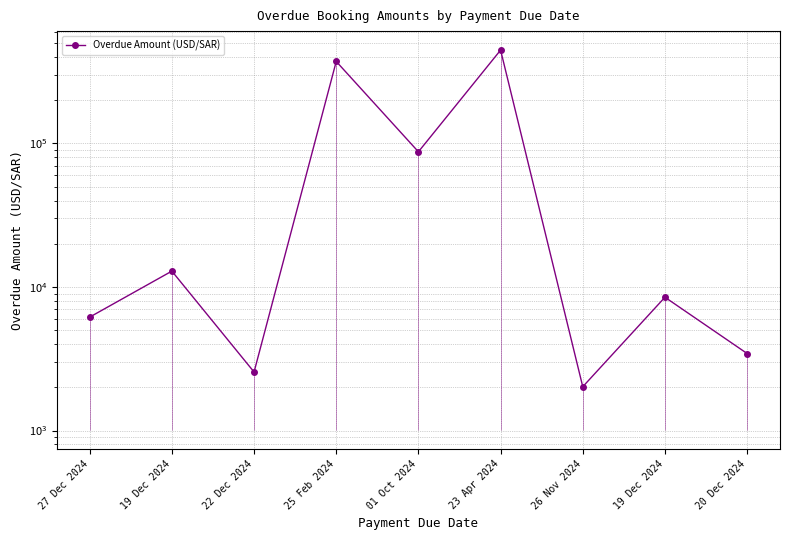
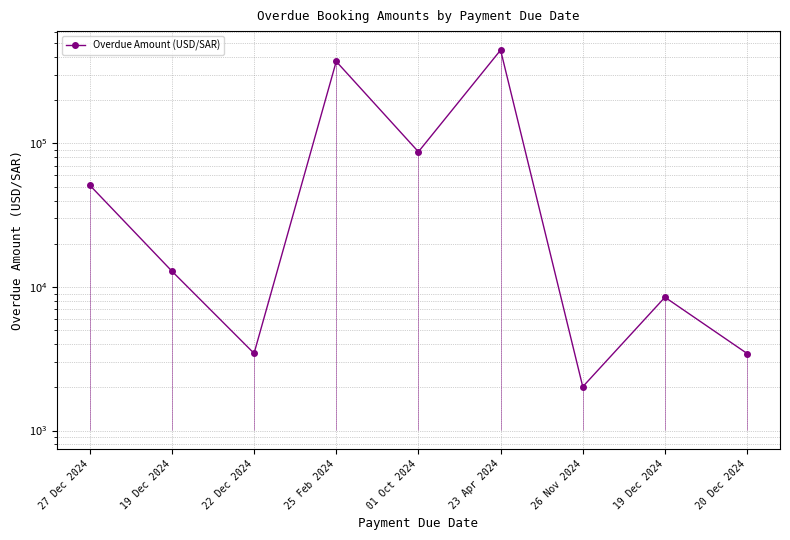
27 Dec 2024: 6200 -> 51000
22 Dec 2024: 2600 -> 3500
